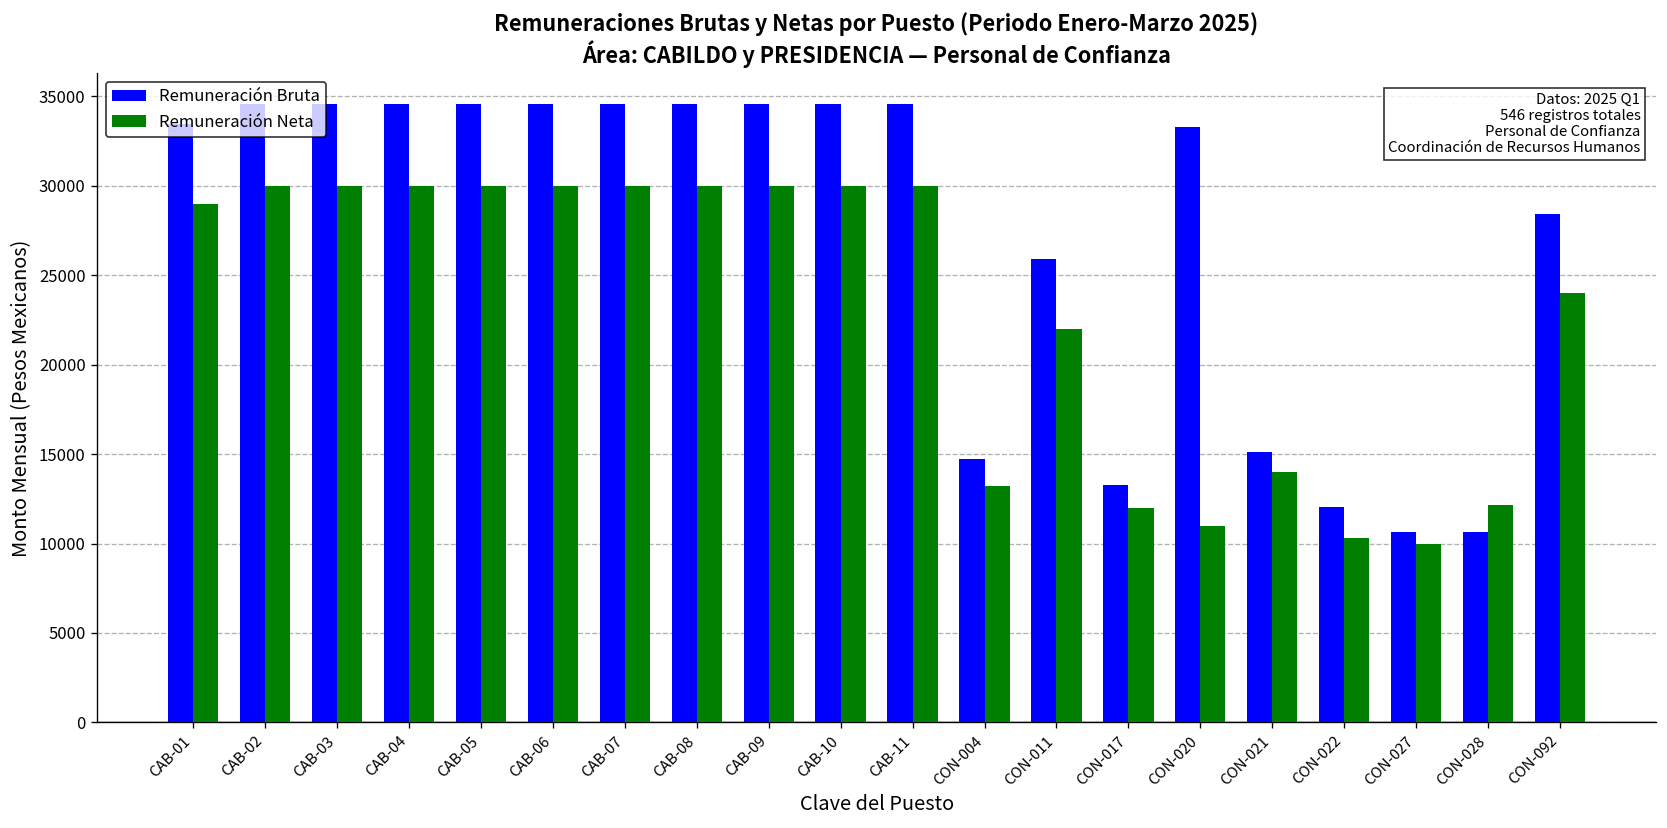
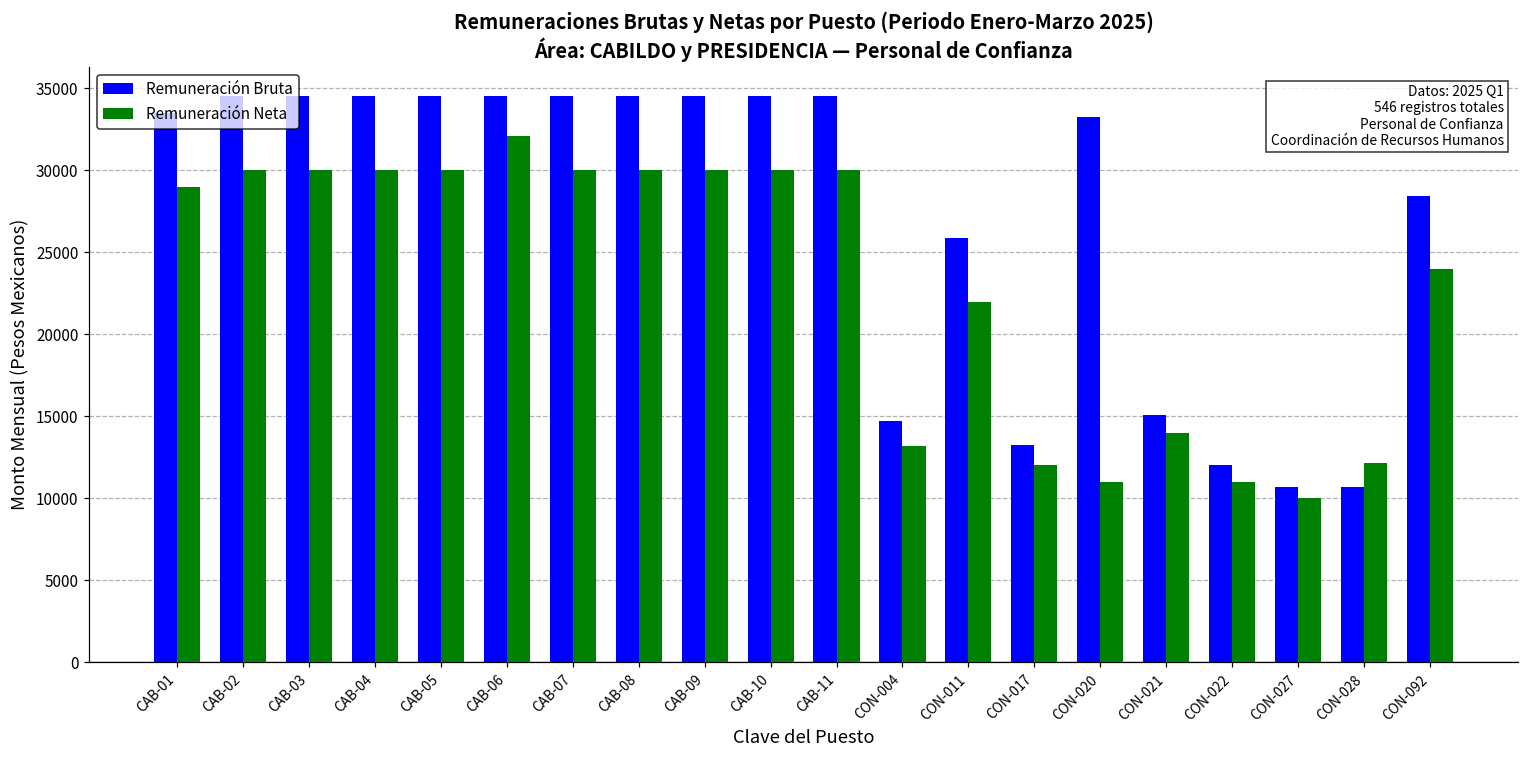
Remuneración Neta, CAB-06: 30000 -> 32100
Remuneración Neta, CON-022: 10300 -> 11000
